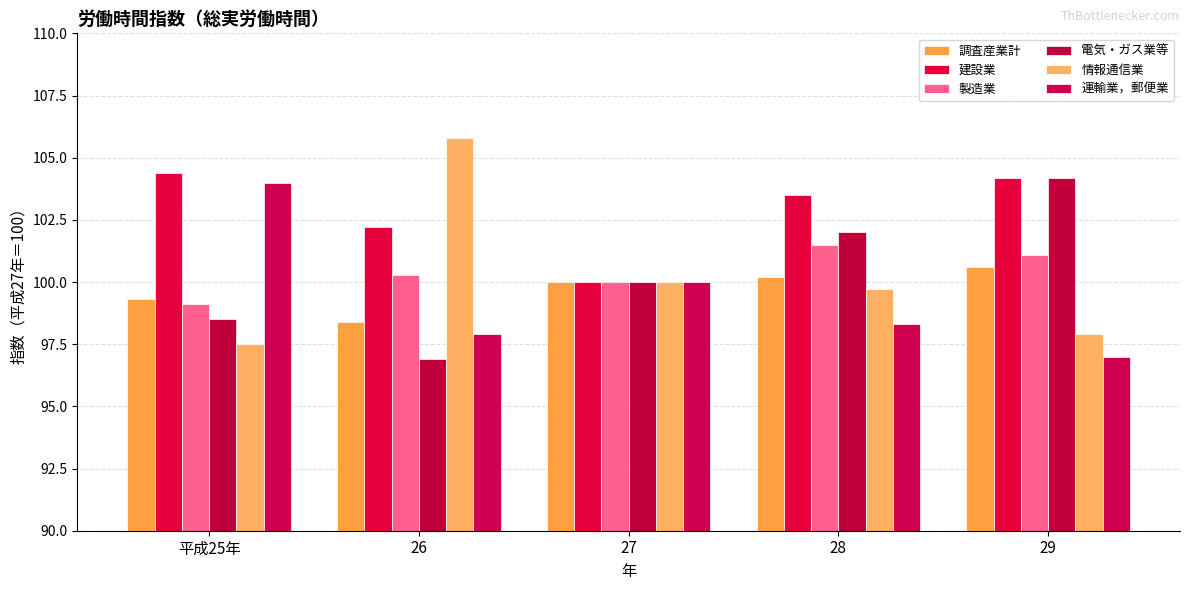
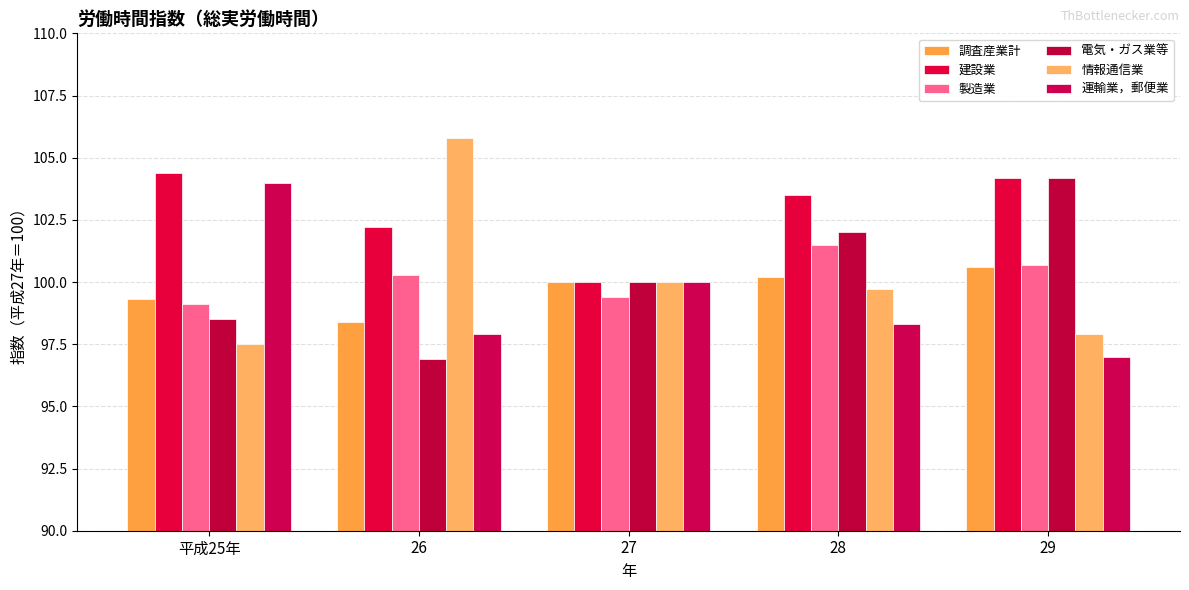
製造業, 27: 100.0 -> 99.4
製造業, 29: 101.1 -> 100.7
